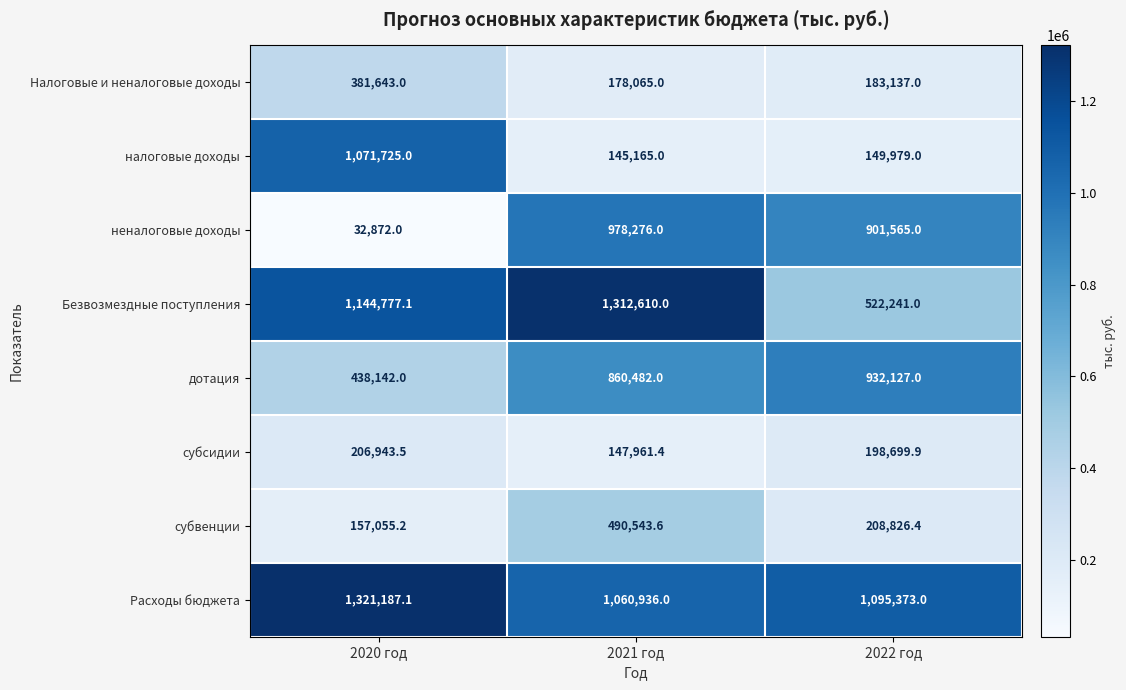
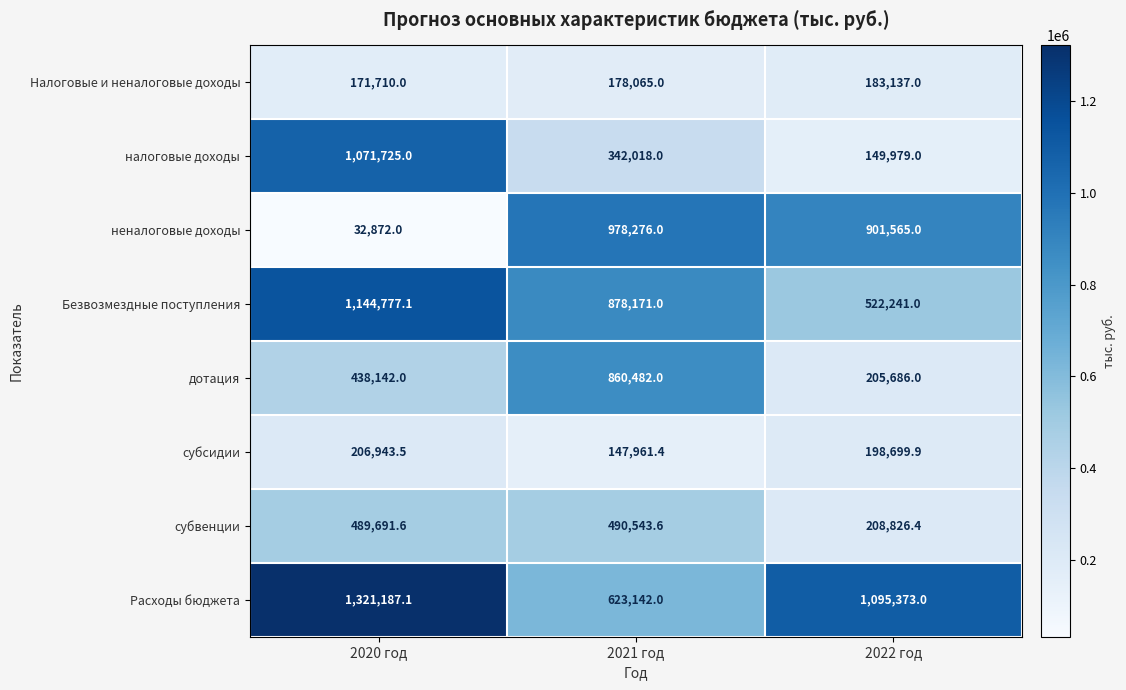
Налоговые и неналоговые доходы, 2020 год: 381,643.0 -> 171,710.0
налоговые доходы, 2021 год: 145,165.0 -> 342,018.0
Безвозмездные поступления, 2021 год: 1,312,610.0 -> 878,171.0
дотация, 2022 год: 932,127.0 -> 205,686.0
субвенции, 2020 год: 157,055.2 -> 489,691.6
Расходы бюджета, 2021 год: 1,060,936.0 -> 623,142.0
